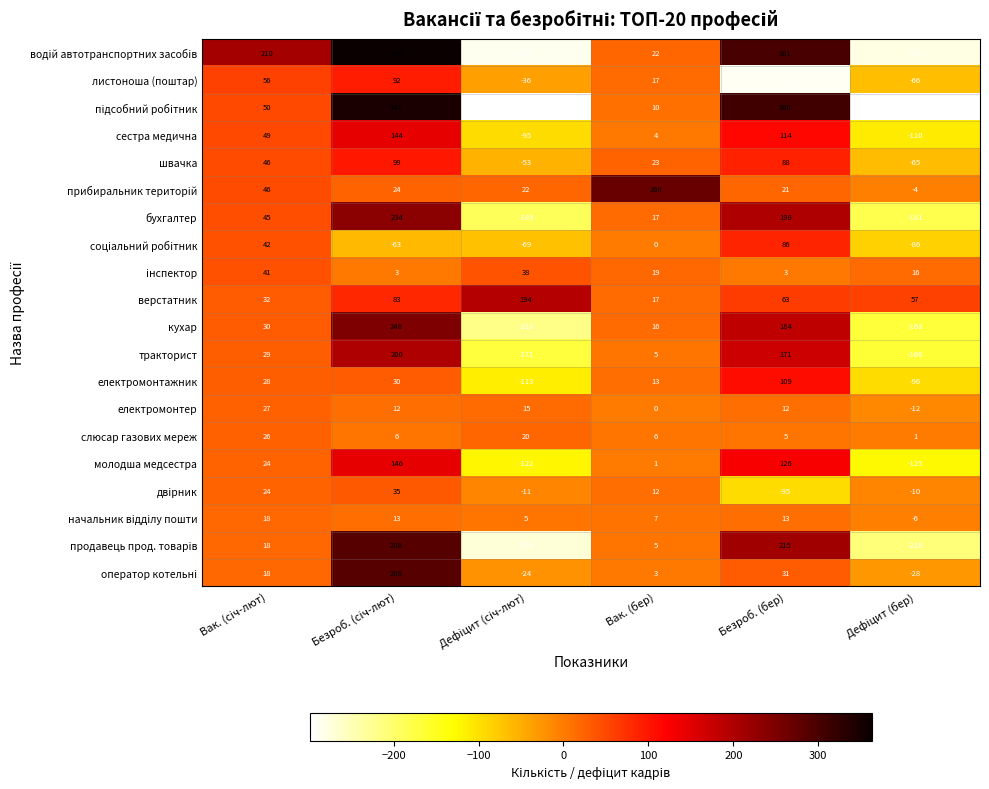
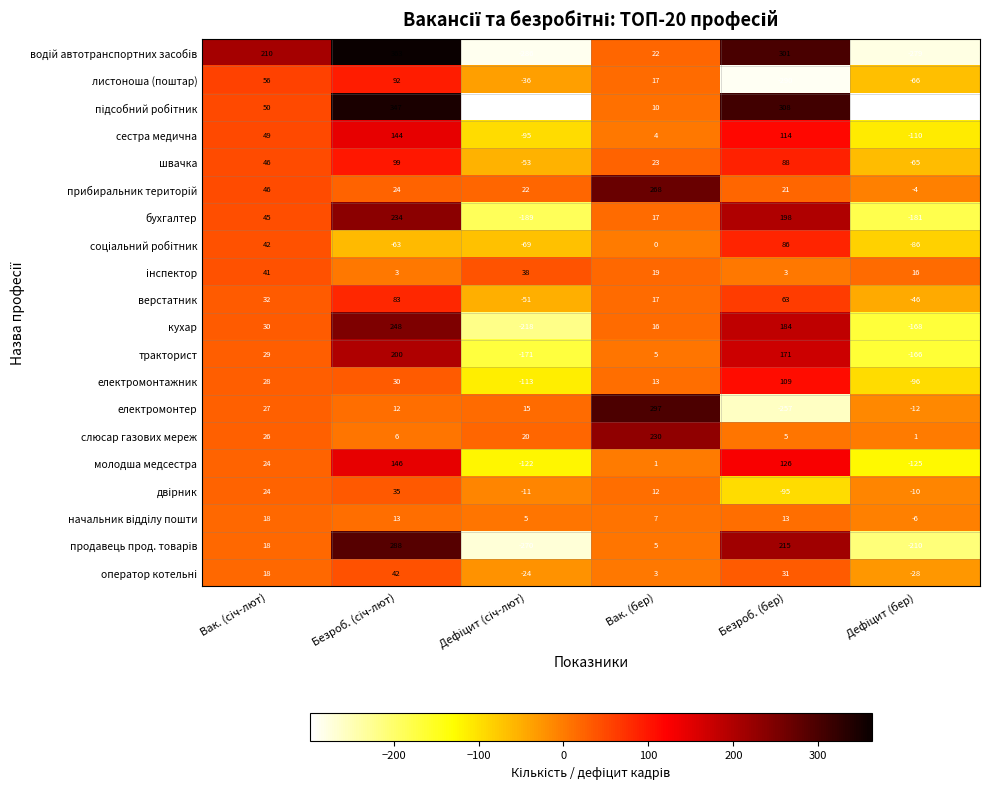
верстатник, Дефіцит (січ-лют): 194 -> -51
верстатник, Дефіцит (бер): 57 -> -46
електромонтер, Вак. (бер): 0 -> 297
електромонтер, Безроб. (бер): 12 -> -257
слюсар газових мереж, Вак. (бер): 6 -> 230
оператор котельні, Безроб. (січ-лют): 288 -> 42
